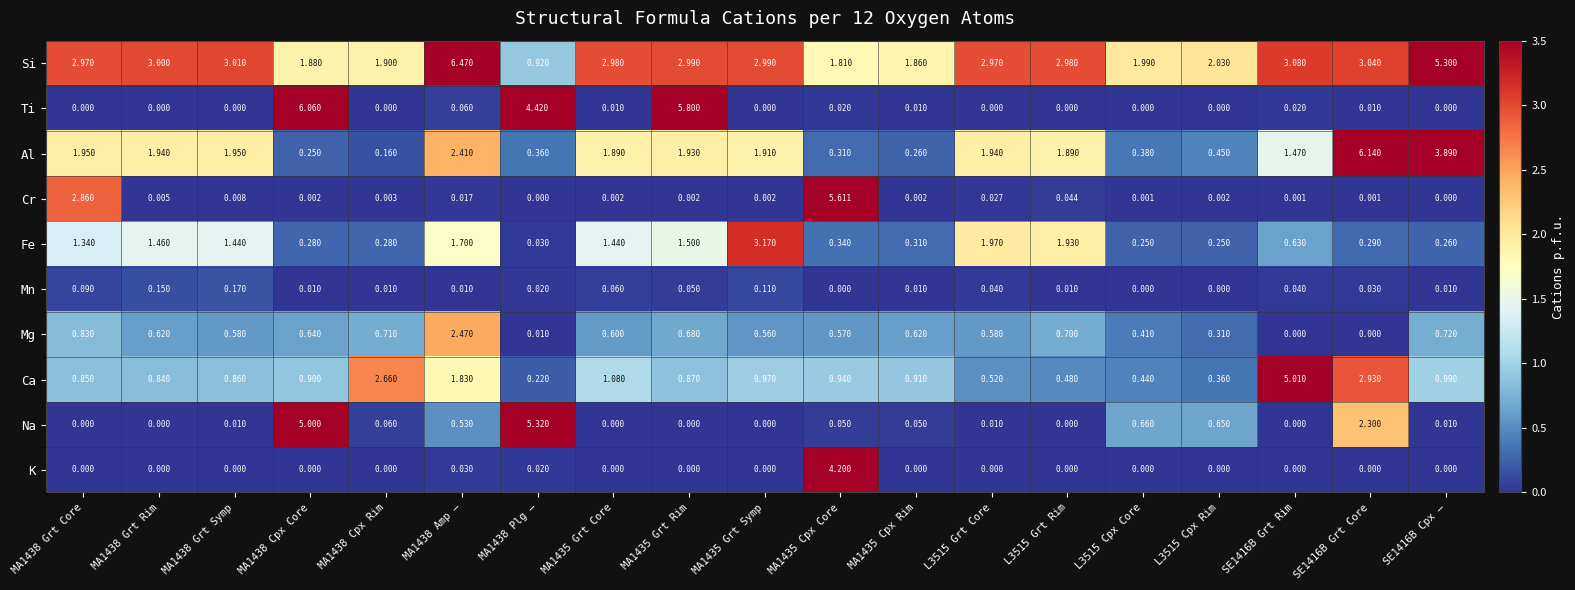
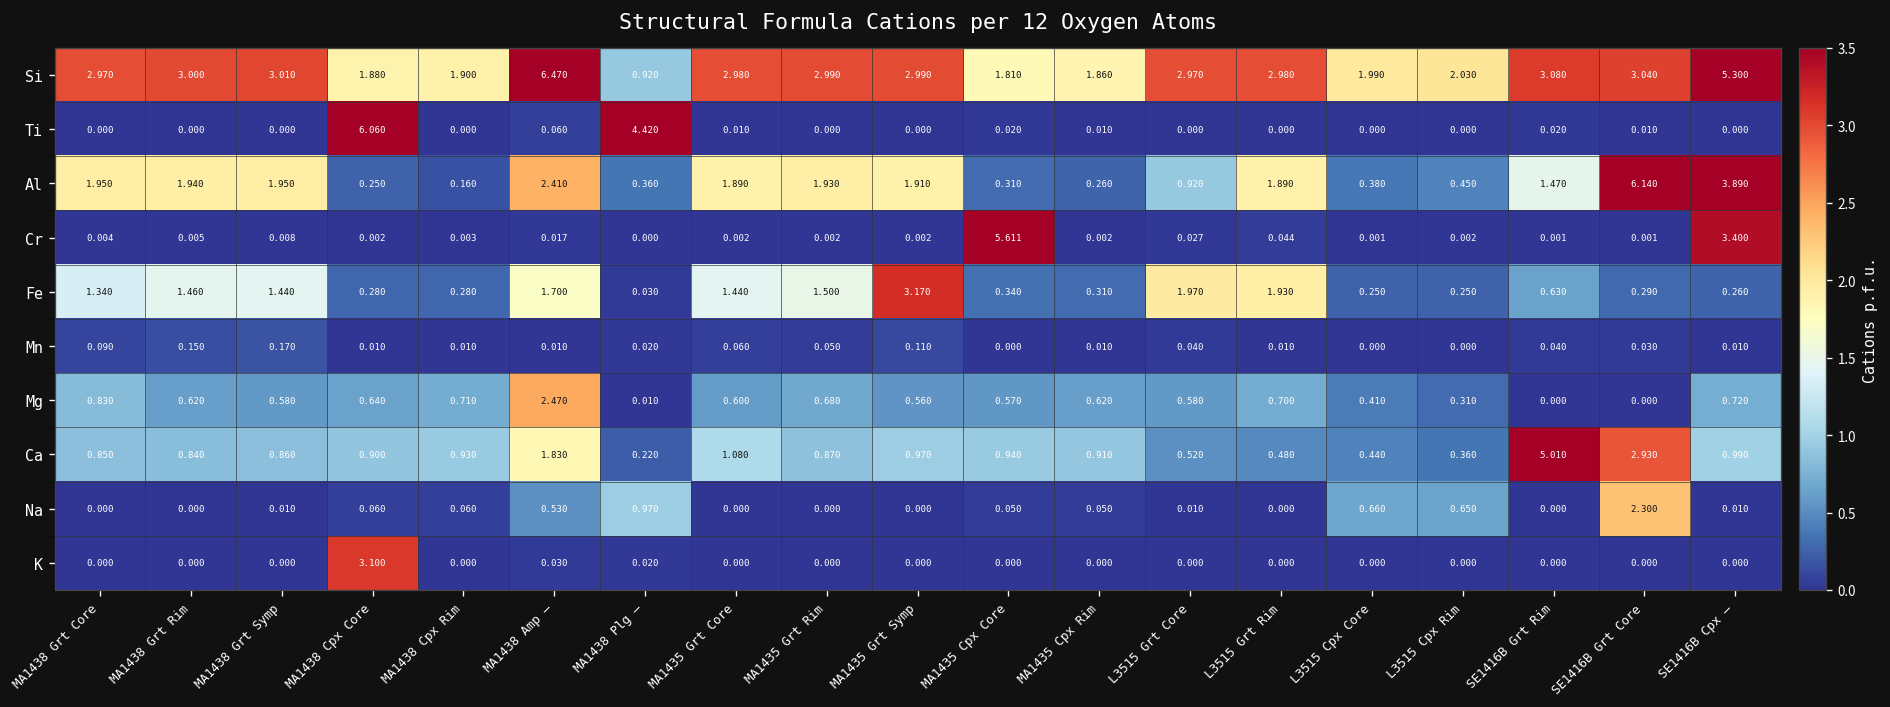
Ti, MA1435 Grt Rim: 5.800 -> 0.000
Al, L3515 Grt Core: 1.940 -> 0.920
Cr, MA1438 Grt Core: 2.860 -> 0.004
Cr, SE1416B Cpx –: 0.000 -> 3.400
Ca, MA1438 Cpx Rim: 2.660 -> 0.930
Na, MA1438 Cpx Core: 5.000 -> 0.060
Na, MA1438 Plg –: 5.320 -> 0.970
K, MA1438 Cpx Core: 0.000 -> 3.100
K, MA1435 Cpx Core: 4.200 -> 0.000
